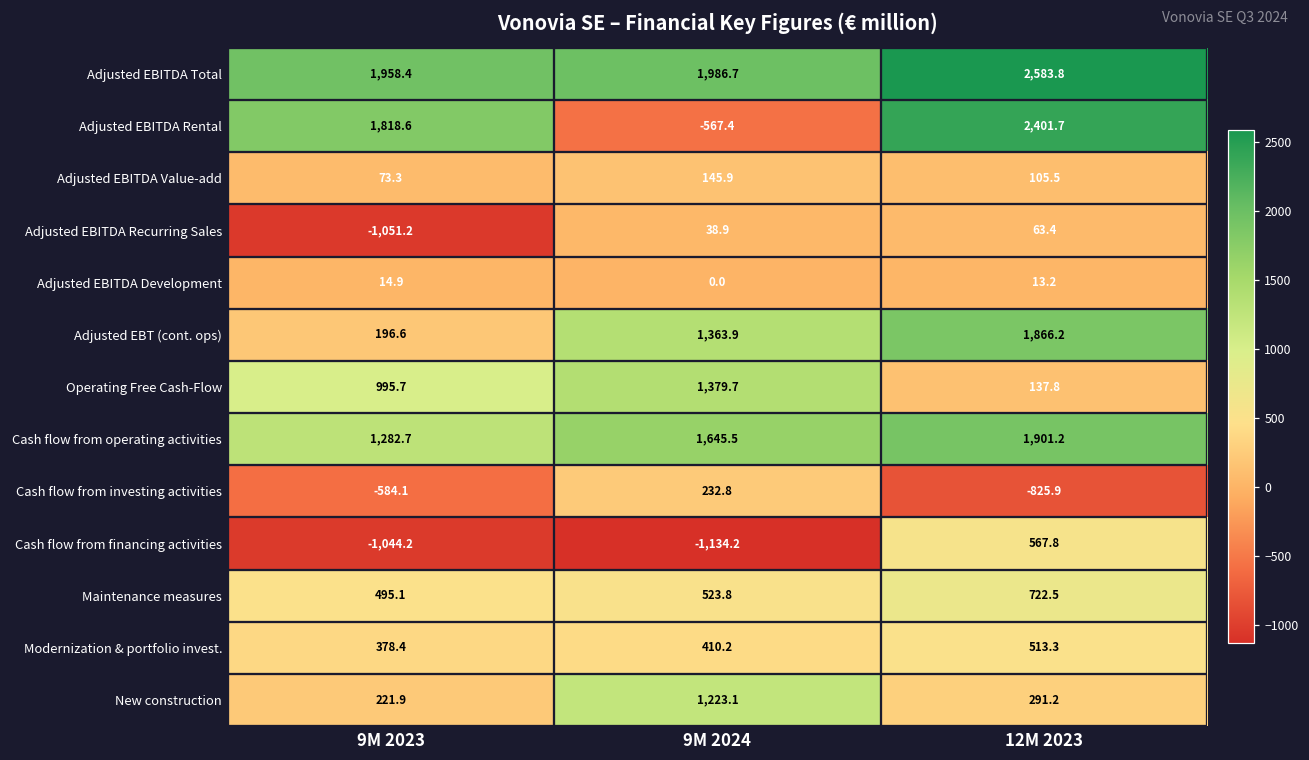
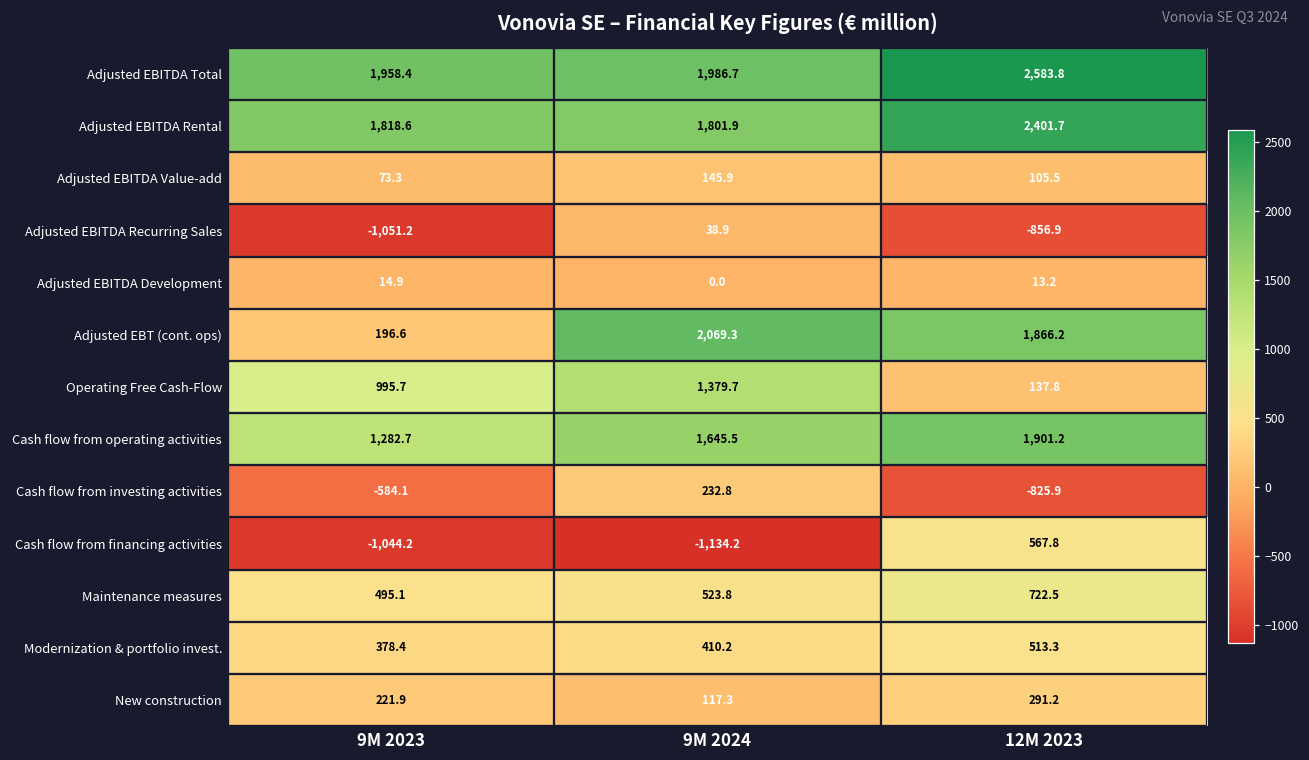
Adjusted EBITDA Rental, 9M 2024: -567.4 -> 1,801.9
Adjusted EBITDA Recurring Sales, 12M 2023: 63.4 -> -856.9
Adjusted EBT (cont. ops), 9M 2024: 1,363.9 -> 2,069.3
New construction, 9M 2024: 1,223.1 -> 117.3
